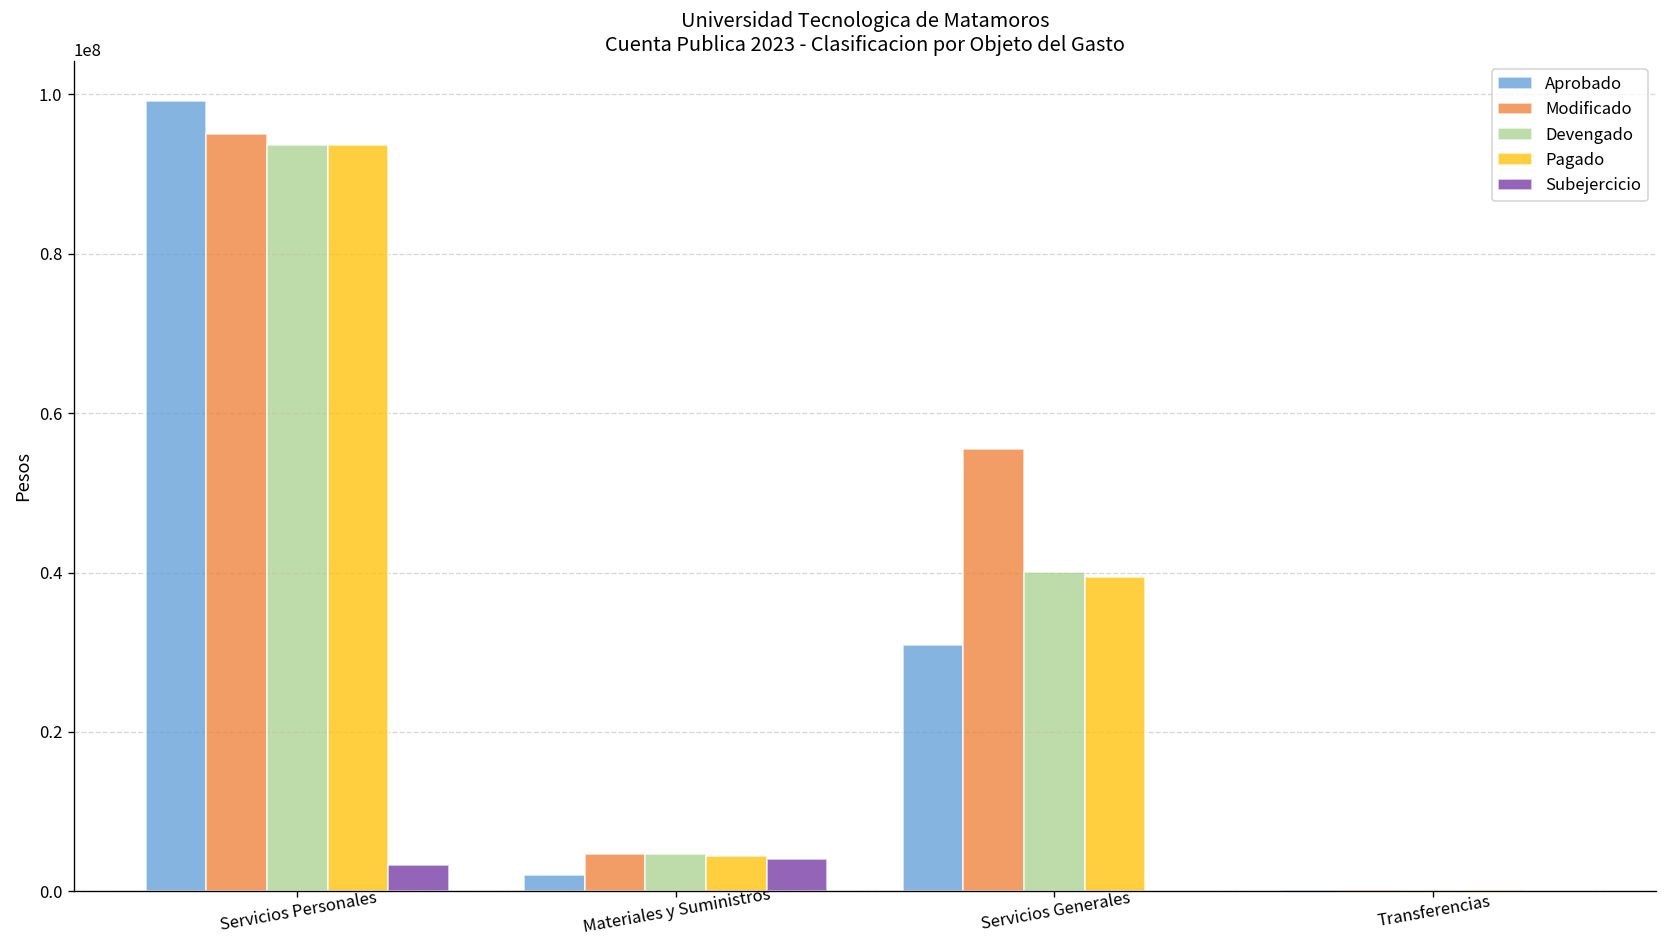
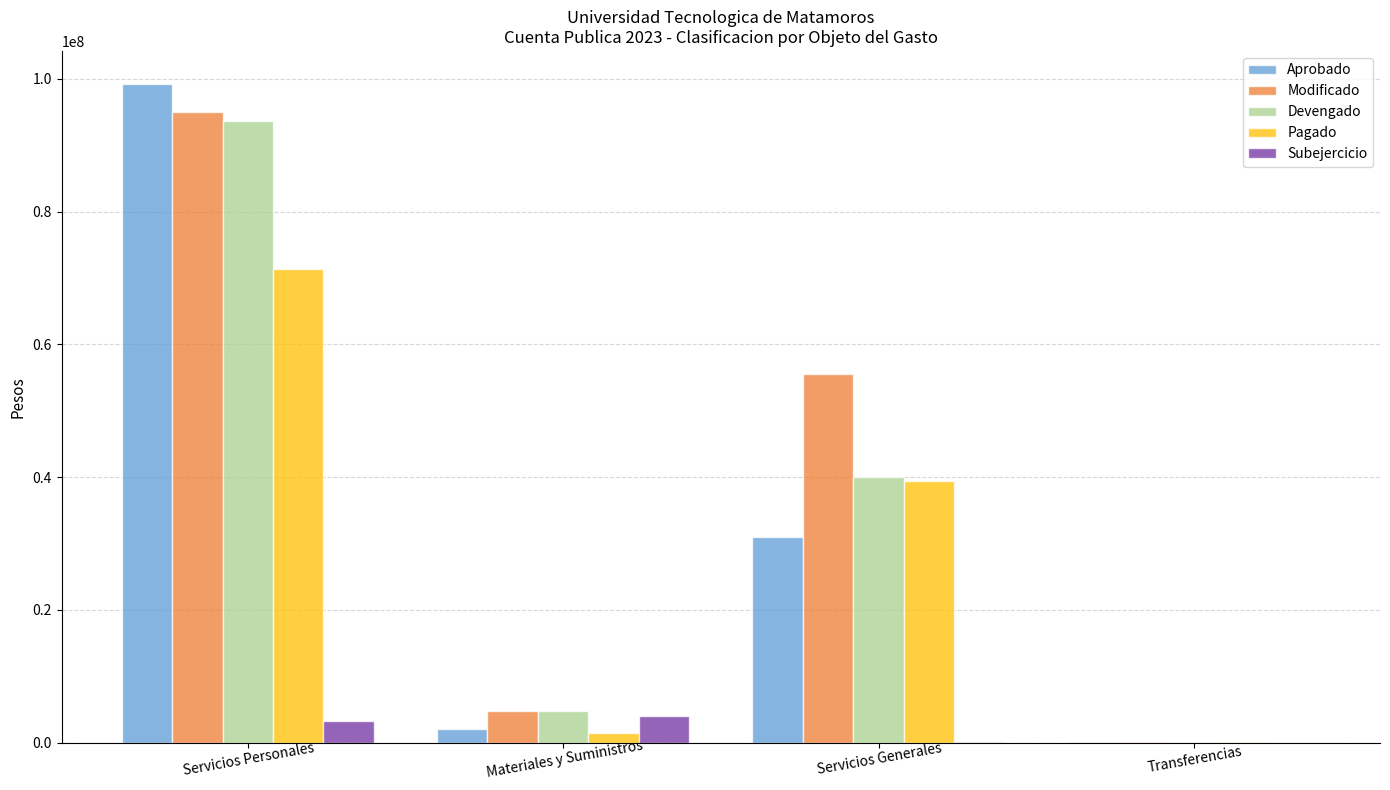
Pagado, Servicios Personales: 94000000 -> 71000000
Pagado, Materiales y Suministros: 4000000 -> 1000000
